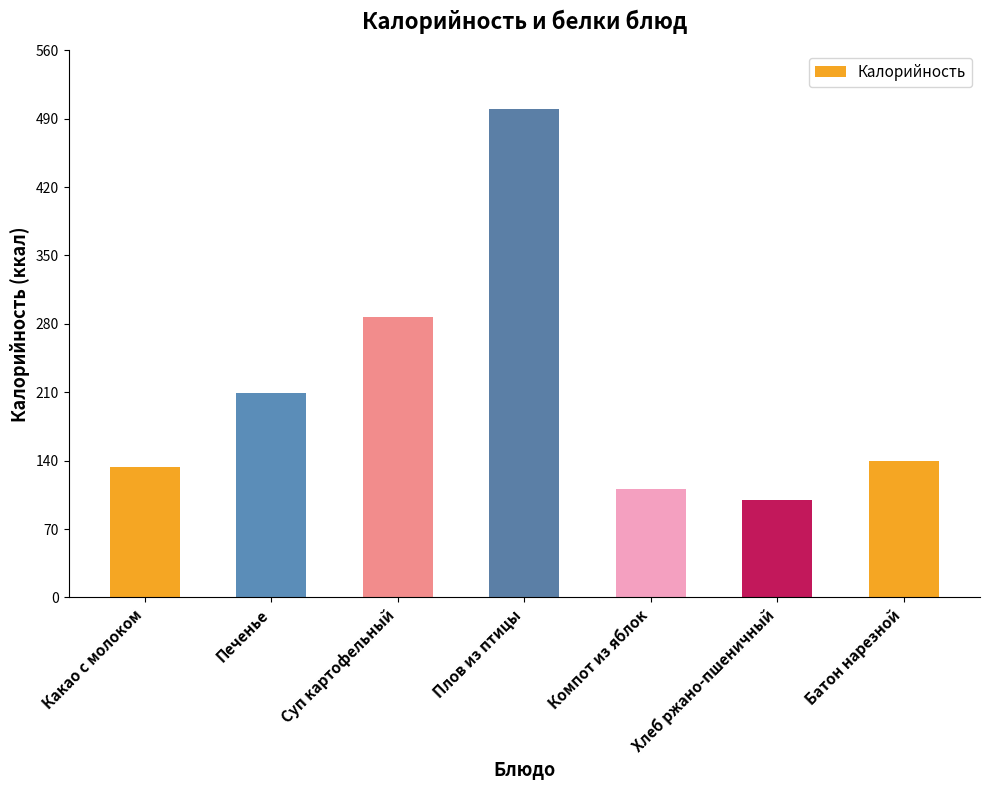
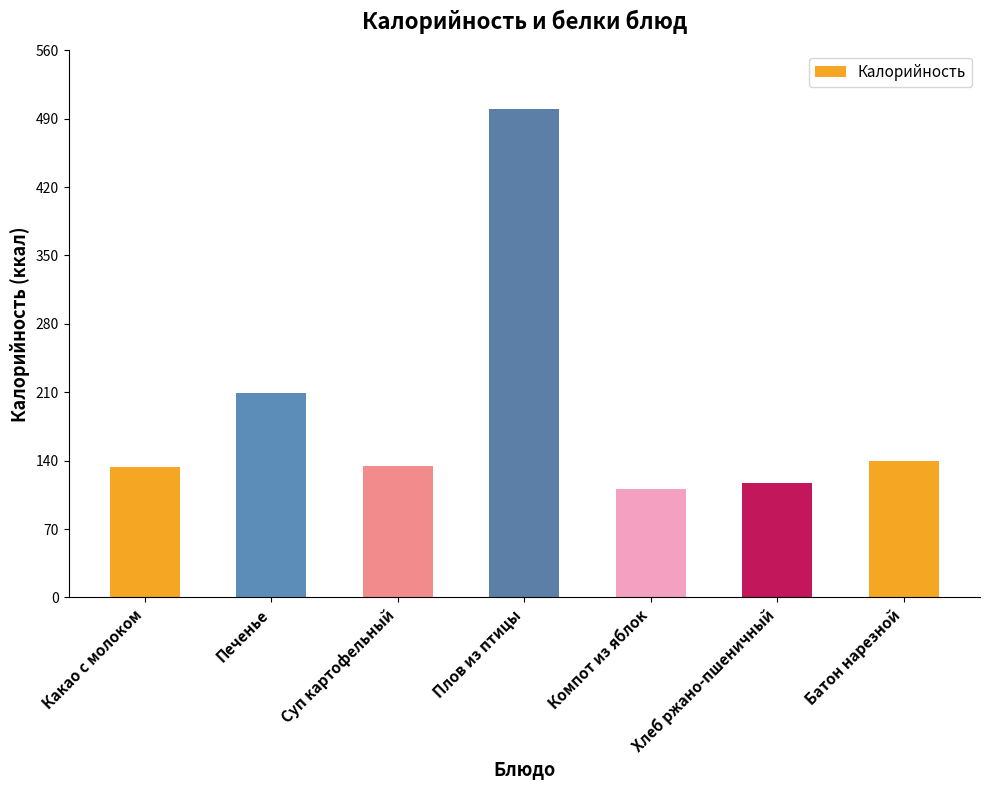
Суп картофельный: 290 -> 130
Хлеб ржано-пшеничный: 100 -> 120
